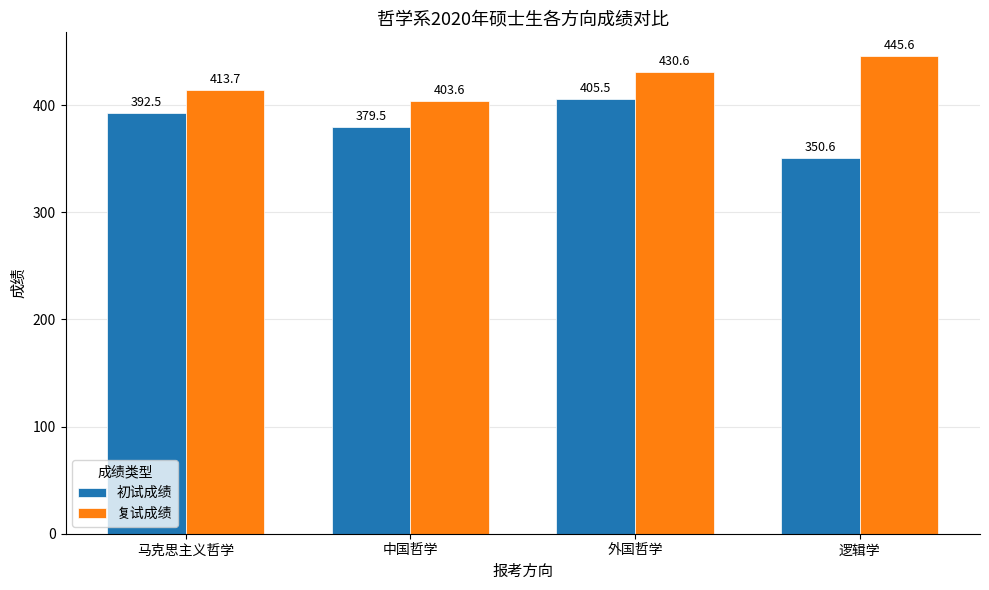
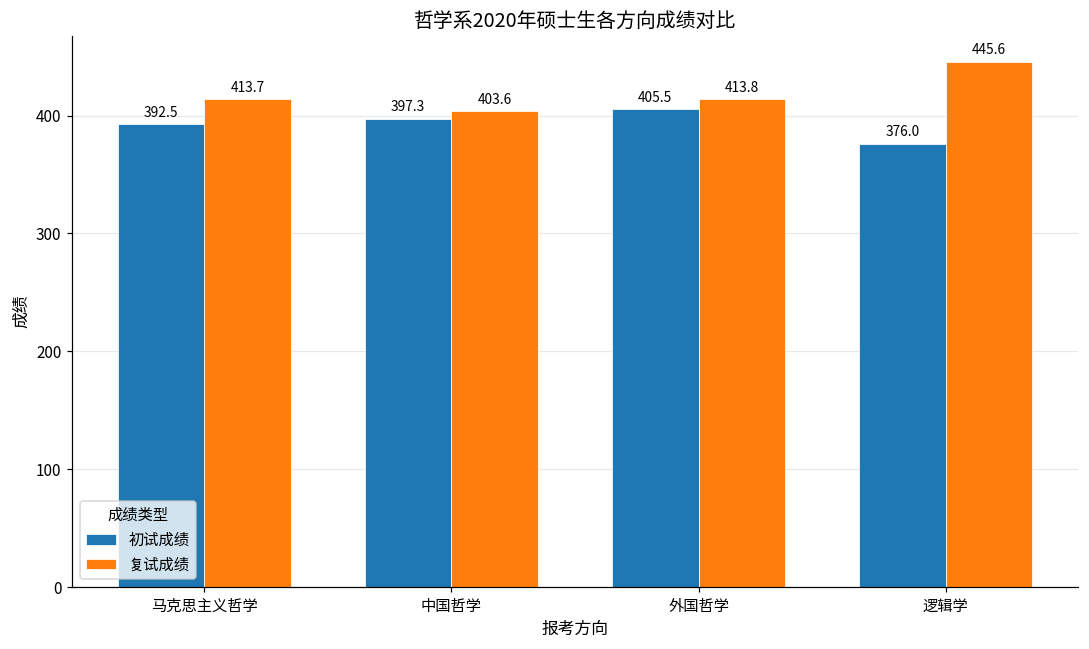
初试成绩, 中国哲学: 379.5 -> 397.3
复试成绩, 外国哲学: 430.6 -> 413.8
初试成绩, 逻辑学: 350.6 -> 376.0
